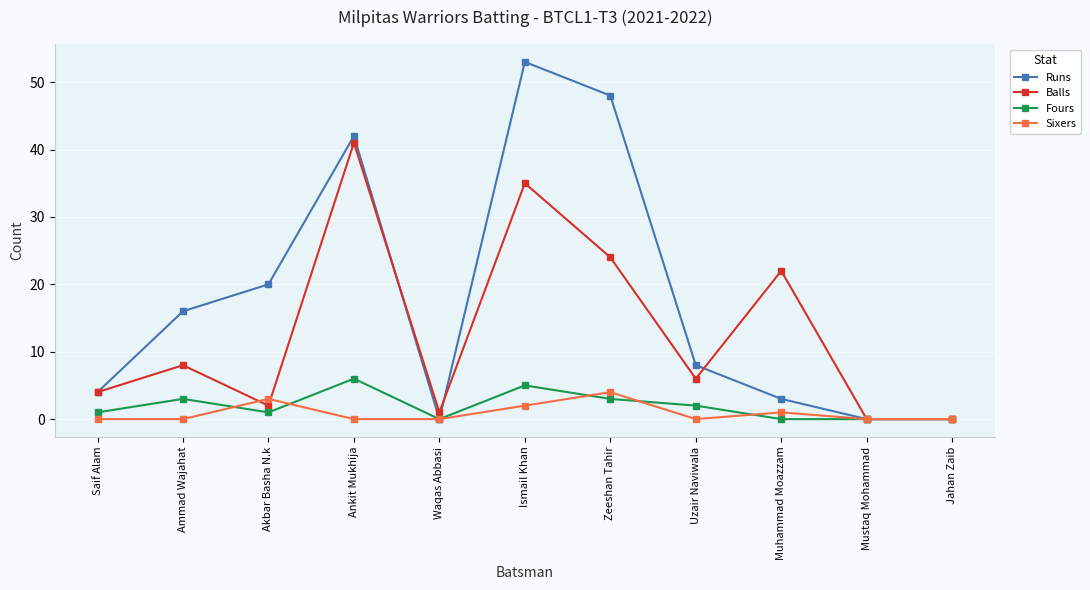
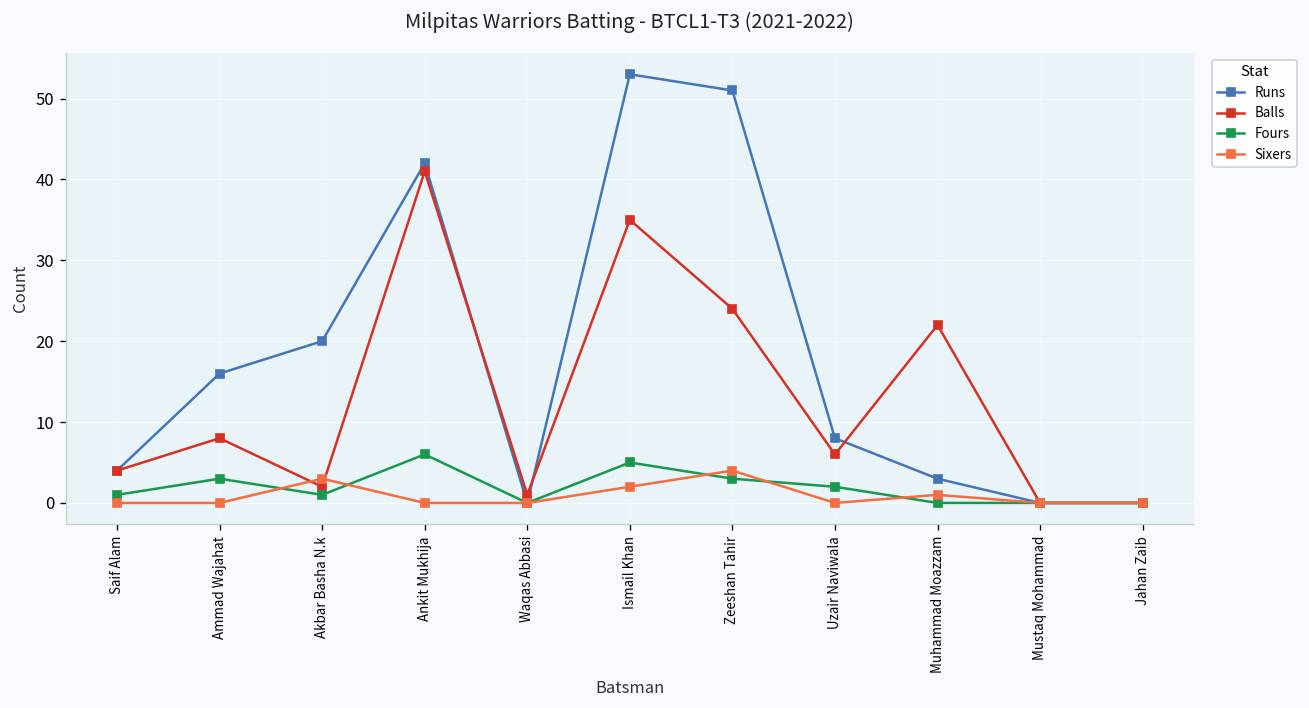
Runs, Zeeshan Tahir: 48 -> 51
